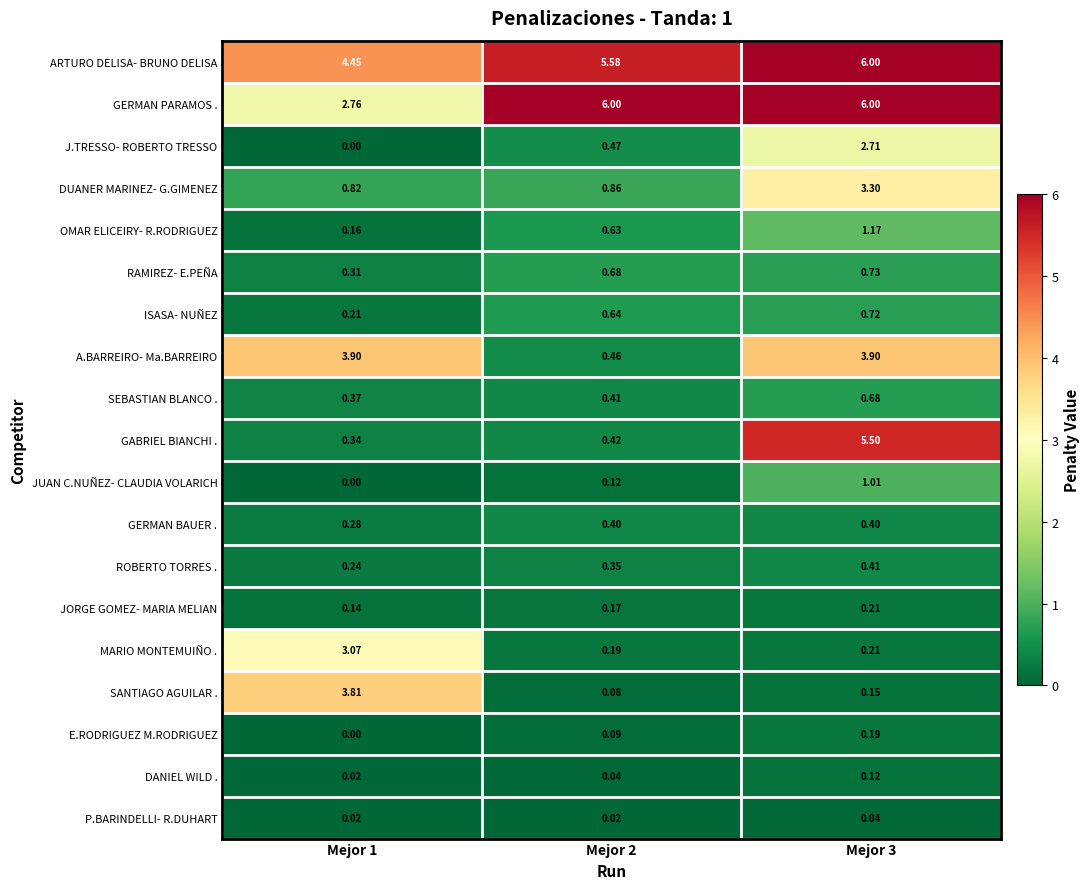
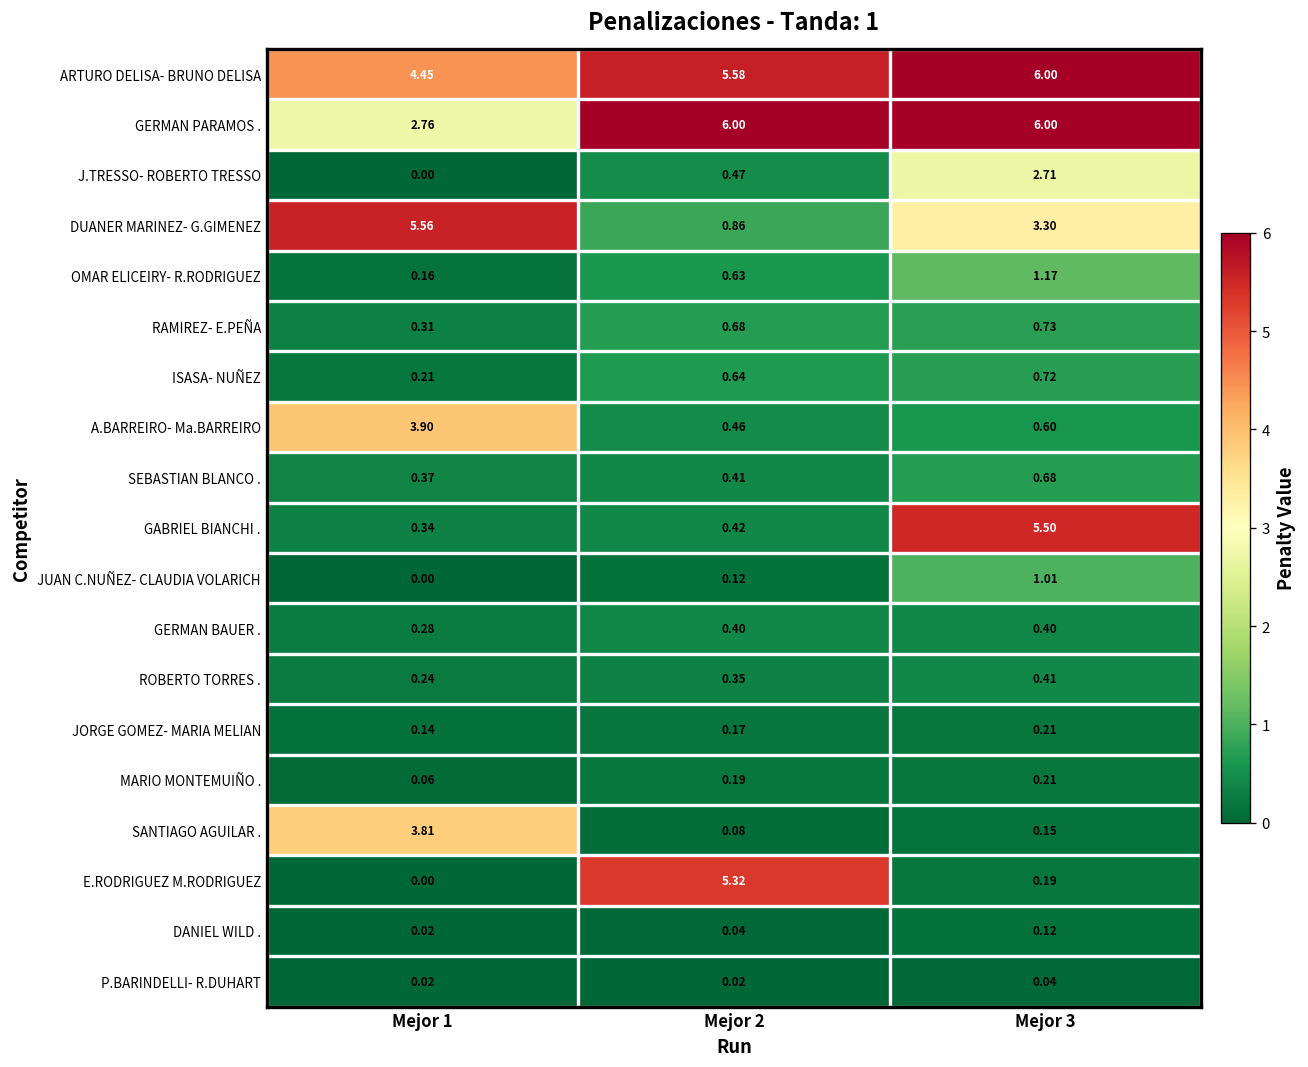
DUANER MARINEZ- G.GIMENEZ, Mejor 1: 0.82 -> 5.56
A.BARREIRO- Ma.BARREIRO, Mejor 3: 3.90 -> 0.60
MARIO MONTEMUIÑO ., Mejor 1: 3.07 -> 0.06
E.RODRIGUEZ M.RODRIGUEZ, Mejor 2: 0.09 -> 5.32
